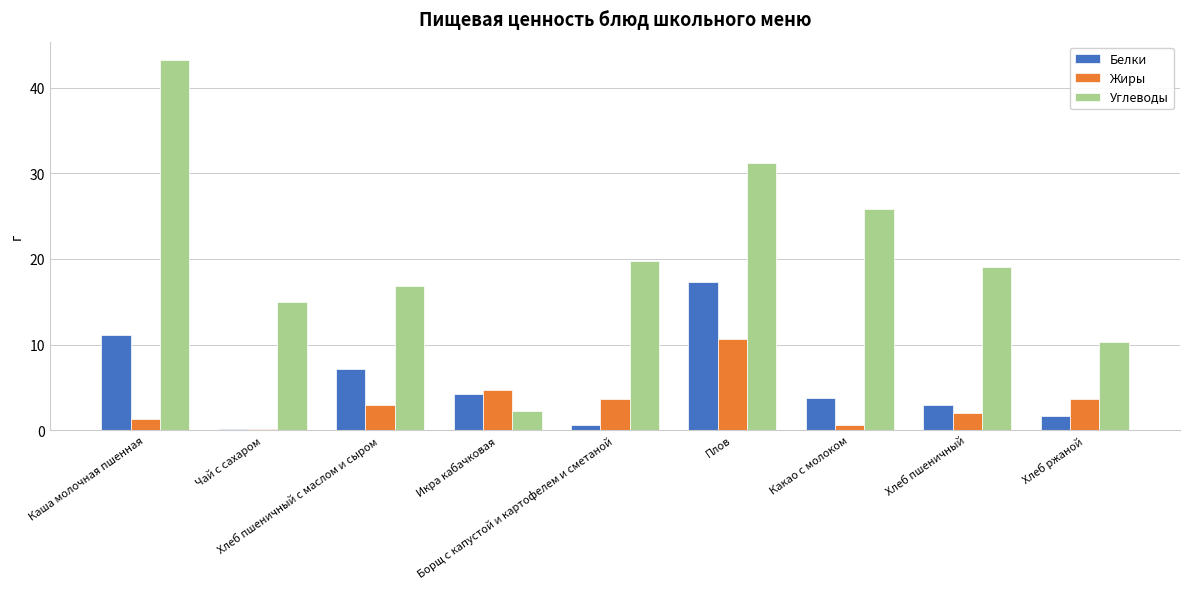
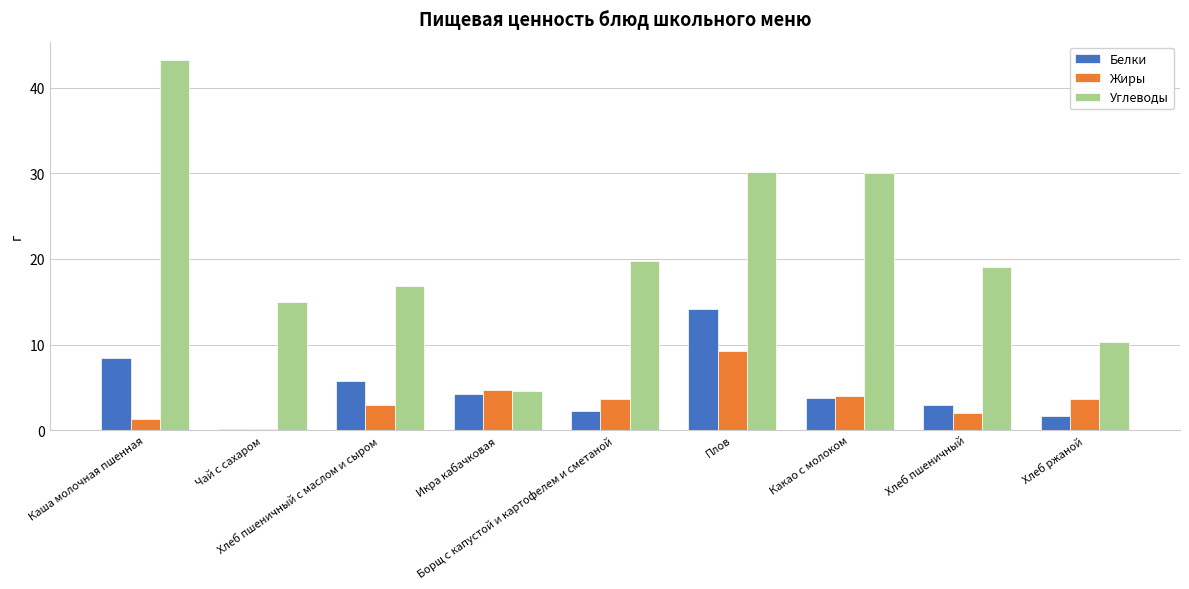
Белки, Каша молочная пшенная: 11 -> 8
Белки, Хлеб пшеничный с маслом и сыром: 7 -> 6
Углеводы, Икра кабачковая: 2 -> 5
Белки, Борщ с капустой и картофелем и сметаной: 1 -> 2
Белки, Плов: 17 -> 14
Жиры, Плов: 11 -> 9
Углеводы, Плов: 31 -> 30
Жиры, Какао с молоком: 1 -> 4
Углеводы, Какао с молоком: 26 -> 30
